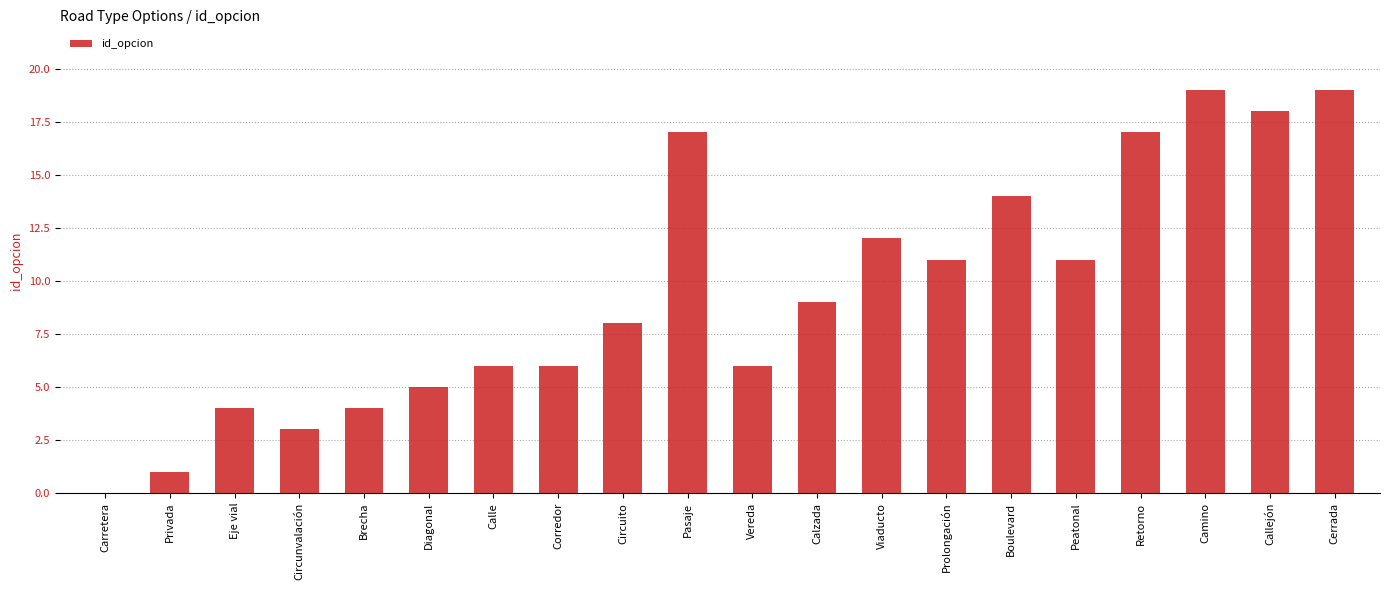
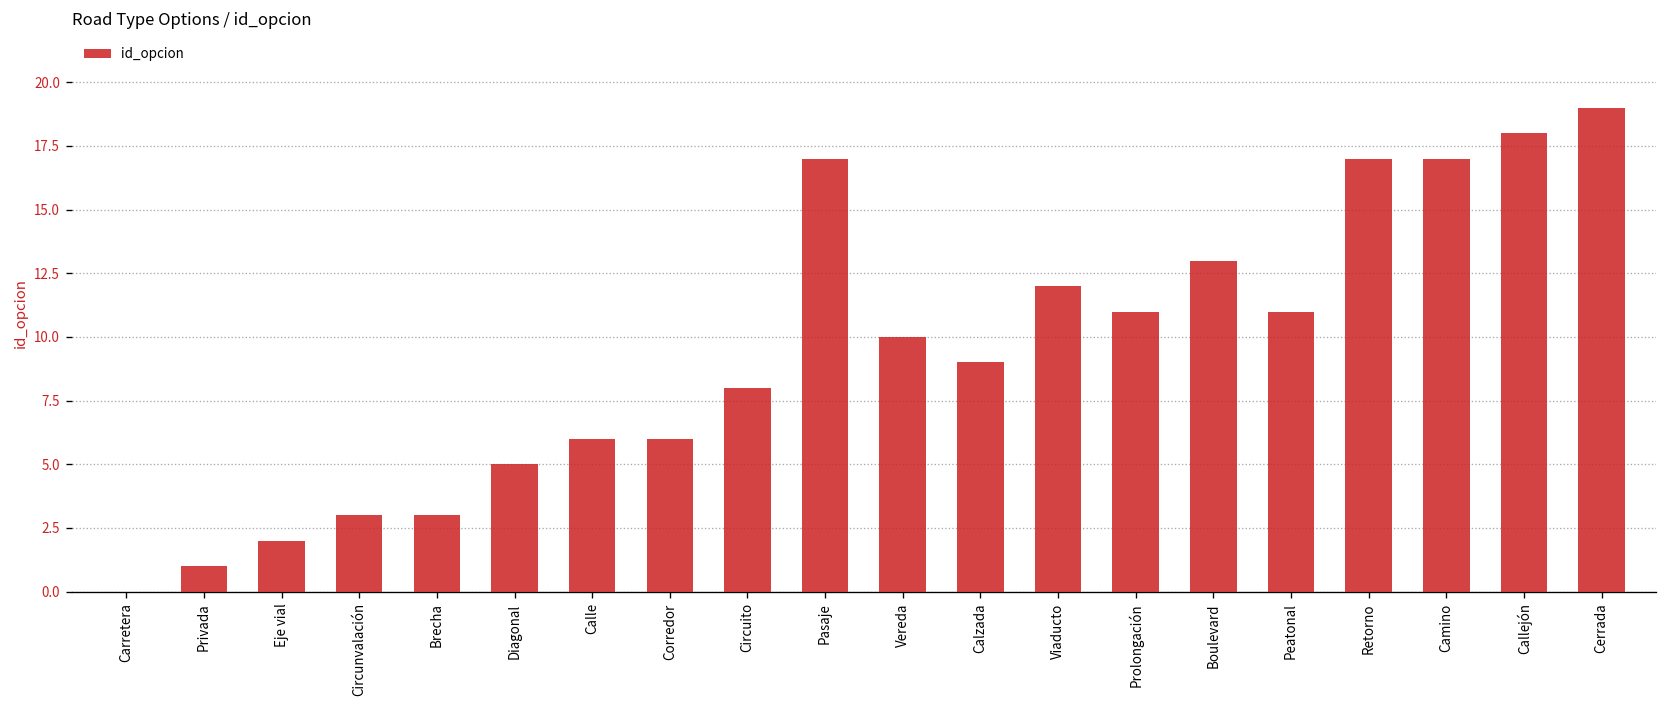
Eje vial: 4 -> 2
Brecha: 4 -> 3
Vereda: 6 -> 10
Boulevard: 14 -> 13
Camino: 19 -> 17
